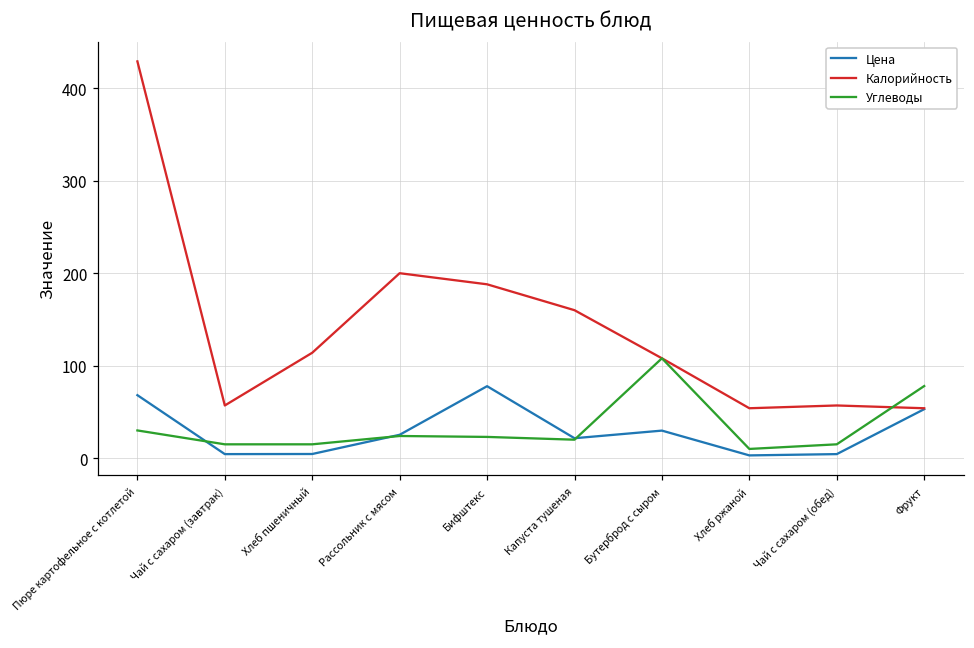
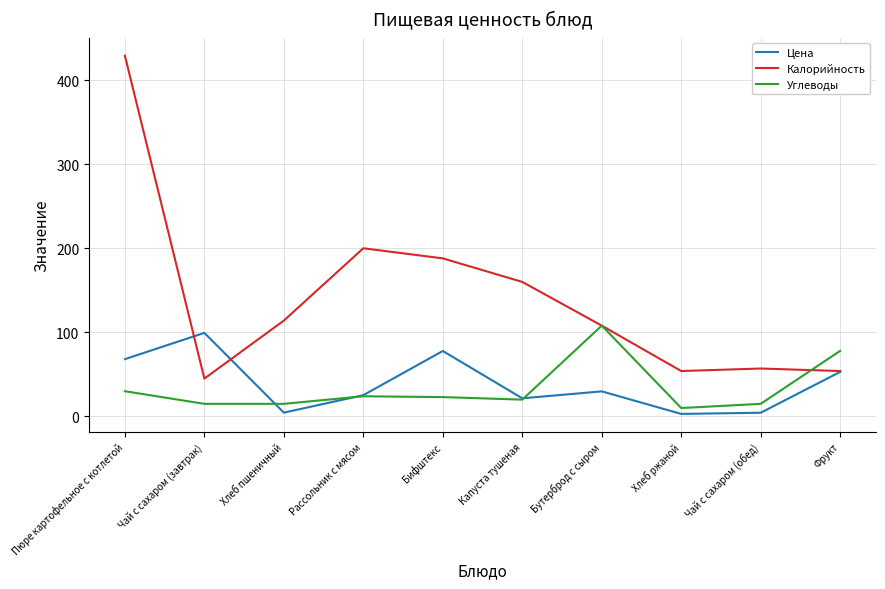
Цена, Чай с сахаром (завтрак): 0 -> 100
Калорийность, Чай с сахаром (завтрак): 60 -> 50
